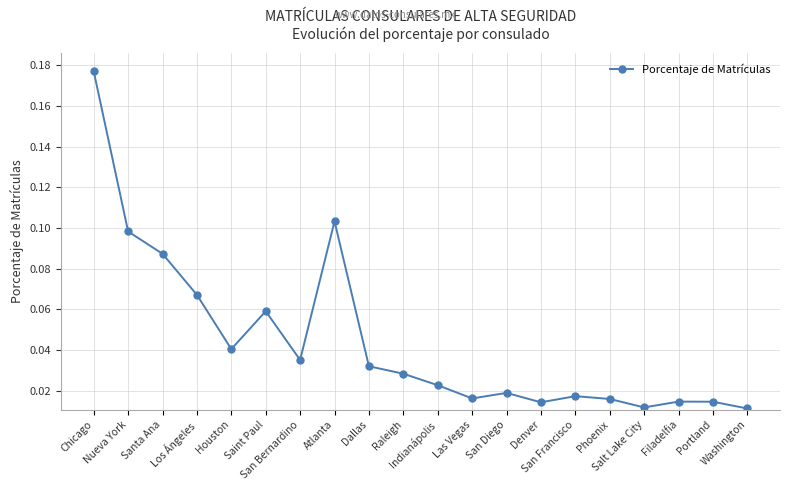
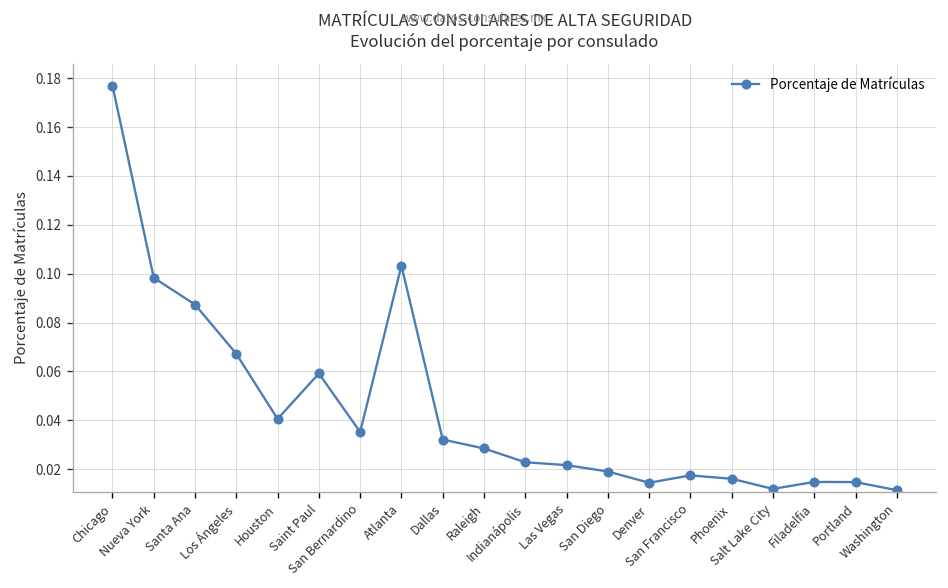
Las Vegas: 0.016 -> 0.022
